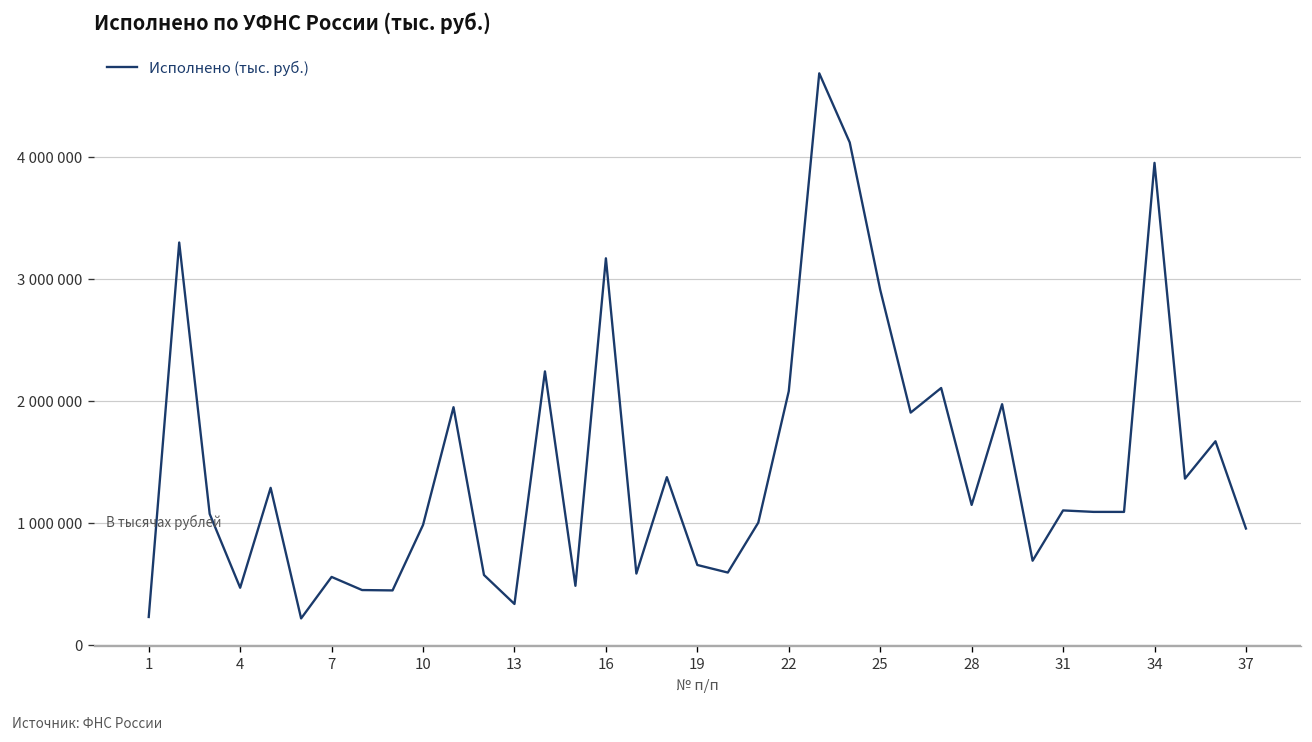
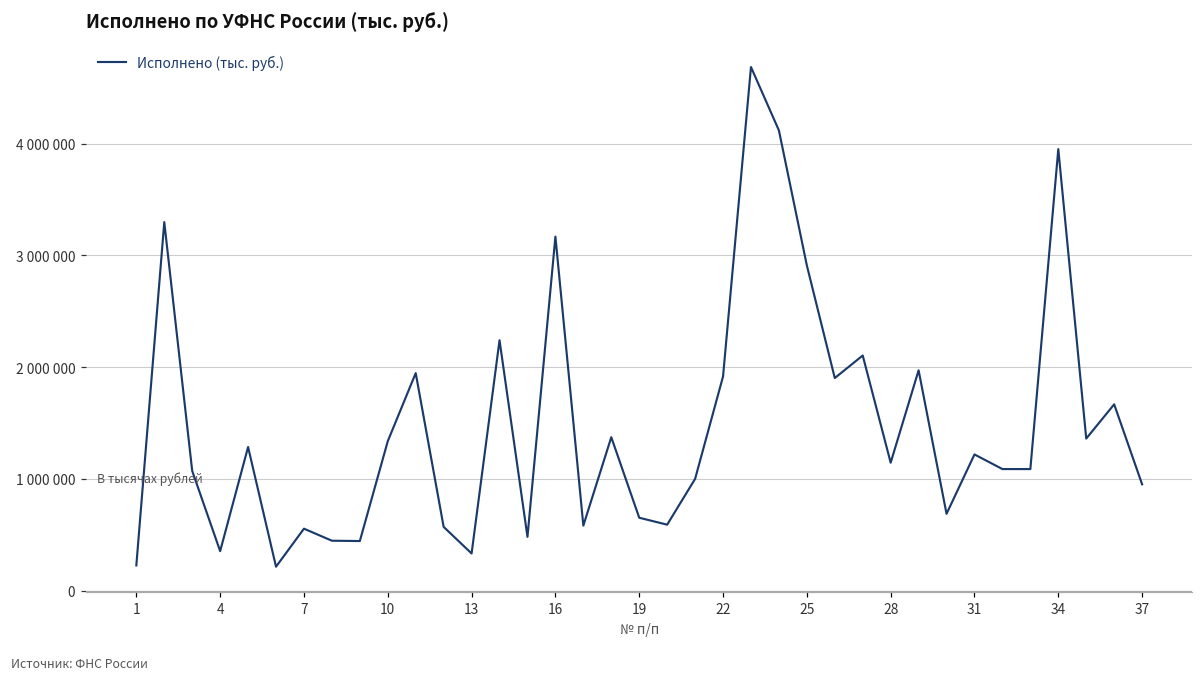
4: 470000 -> 350000
10: 980000 -> 1340000
22: 2080000 -> 1920000
31: 1100000 -> 1220000
